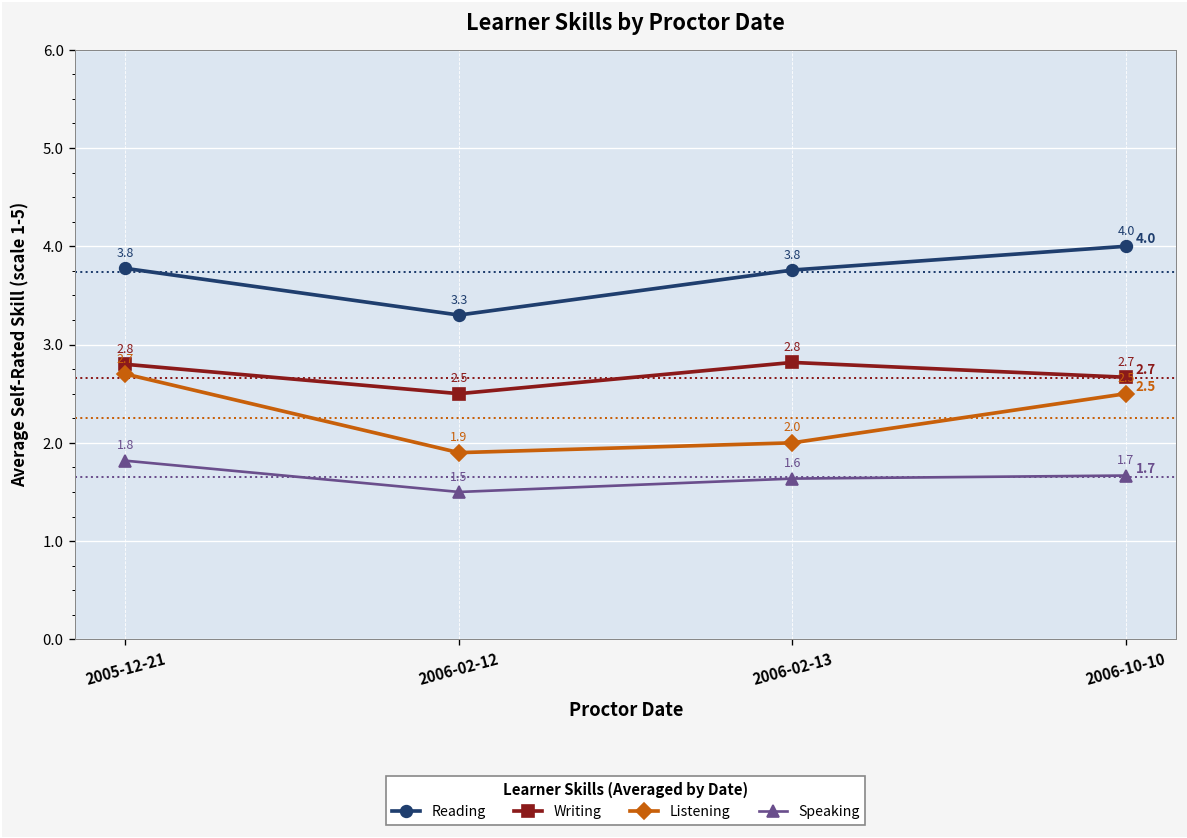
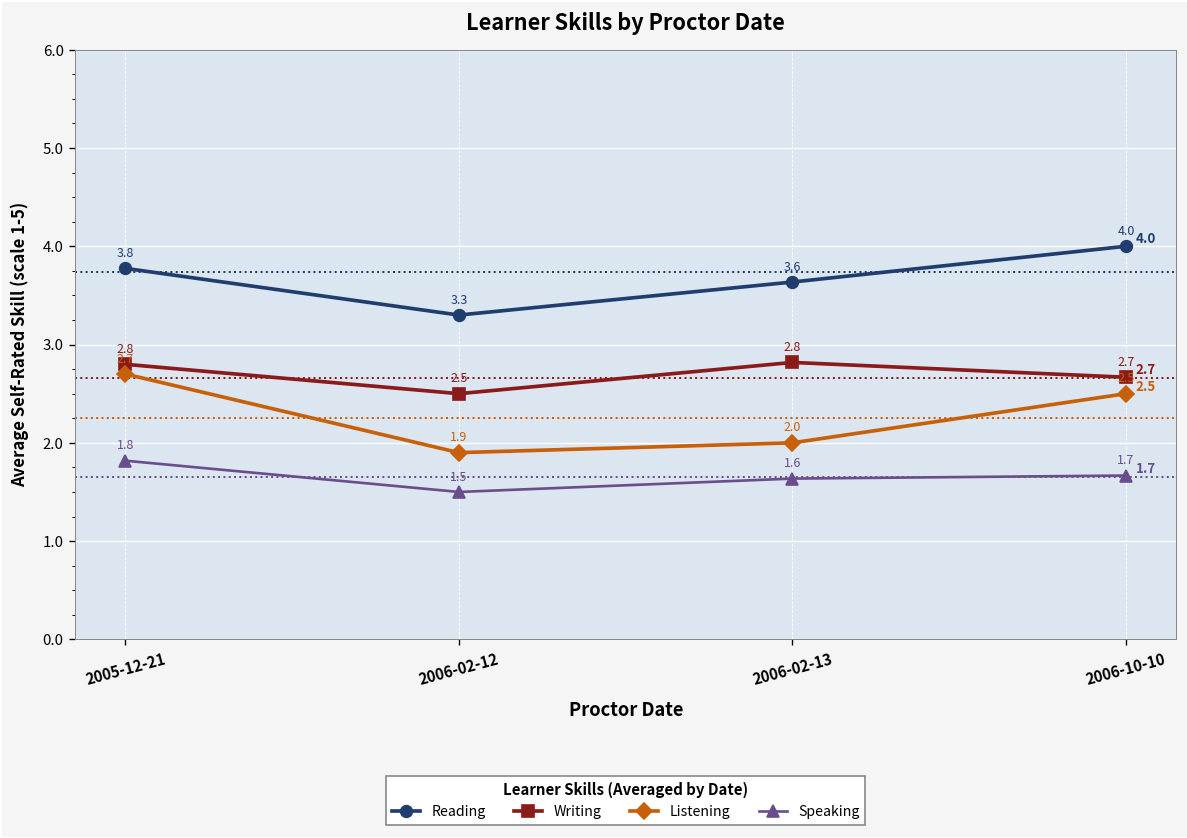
Reading, 2006-02-13: 3.8 -> 3.6
